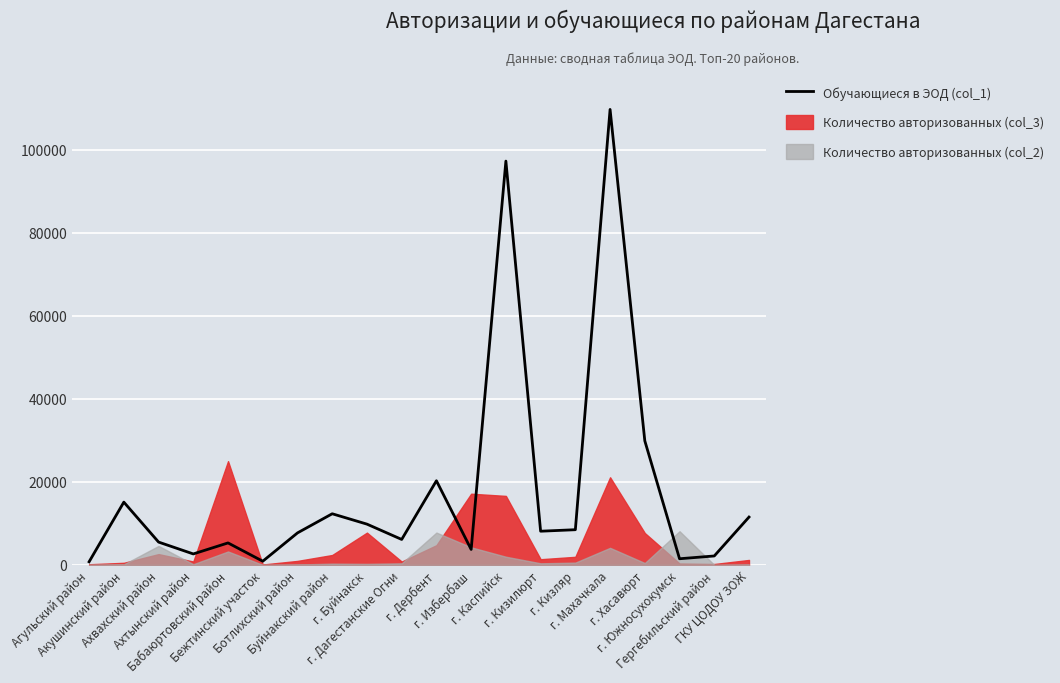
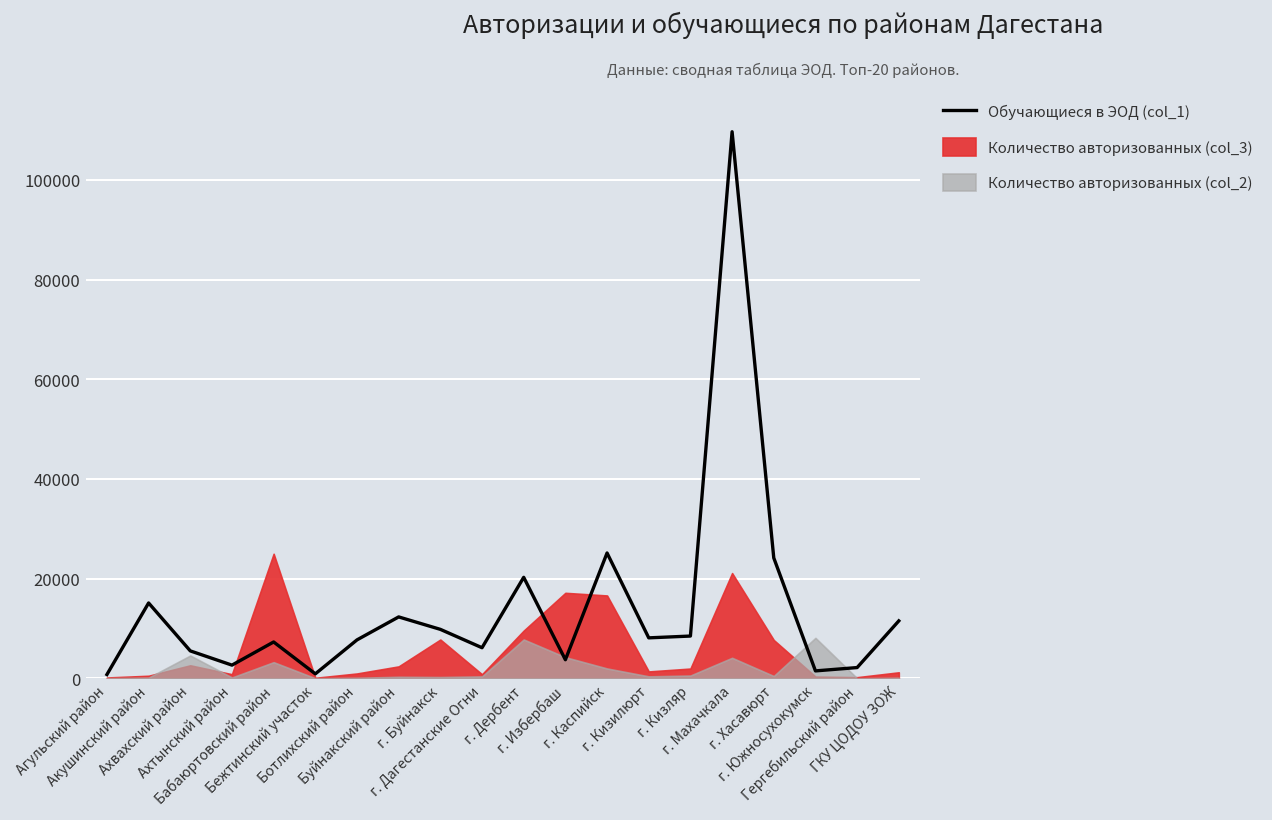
Обучающиеся в ЭОД (col_1), Бабаюртовский район: 5000 -> 7000
Количество авторизованных (col_3), г. Дербент: 5000 -> 10000
Обучающиеся в ЭОД (col_1), г. Каспийск: 97000 -> 25000
Обучающиеся в ЭОД (col_1), г. Хасавюрт: 30000 -> 24000
